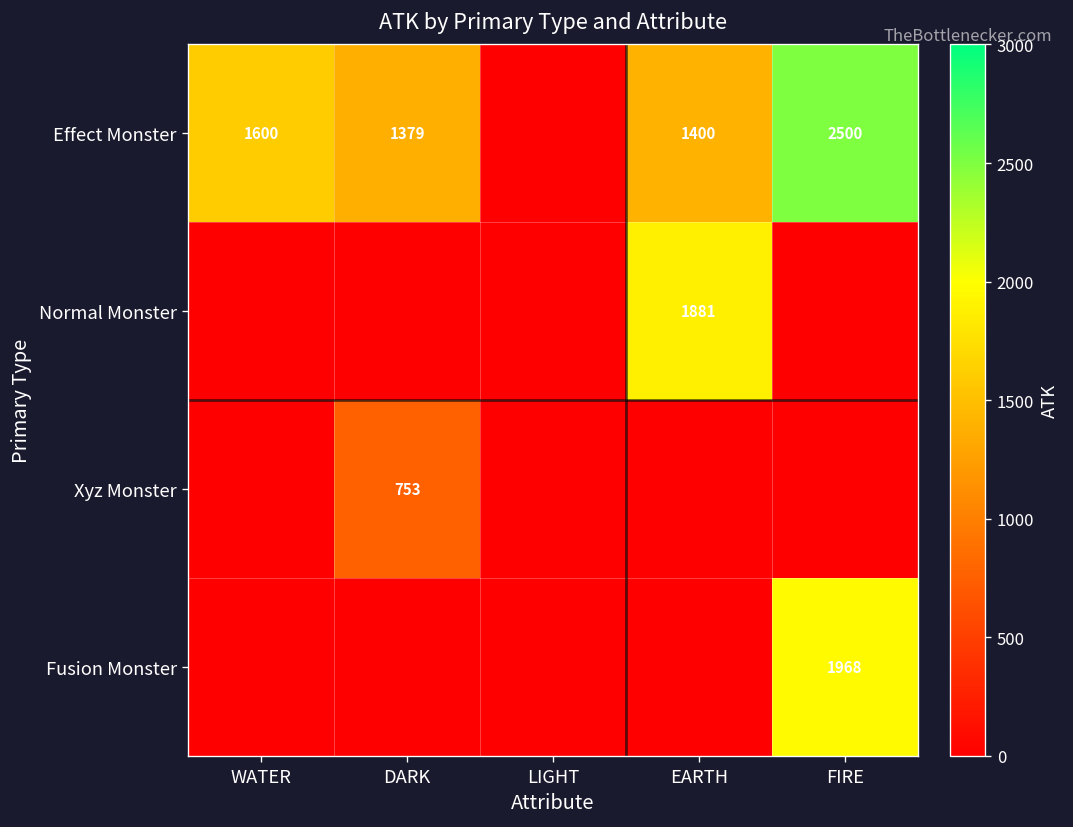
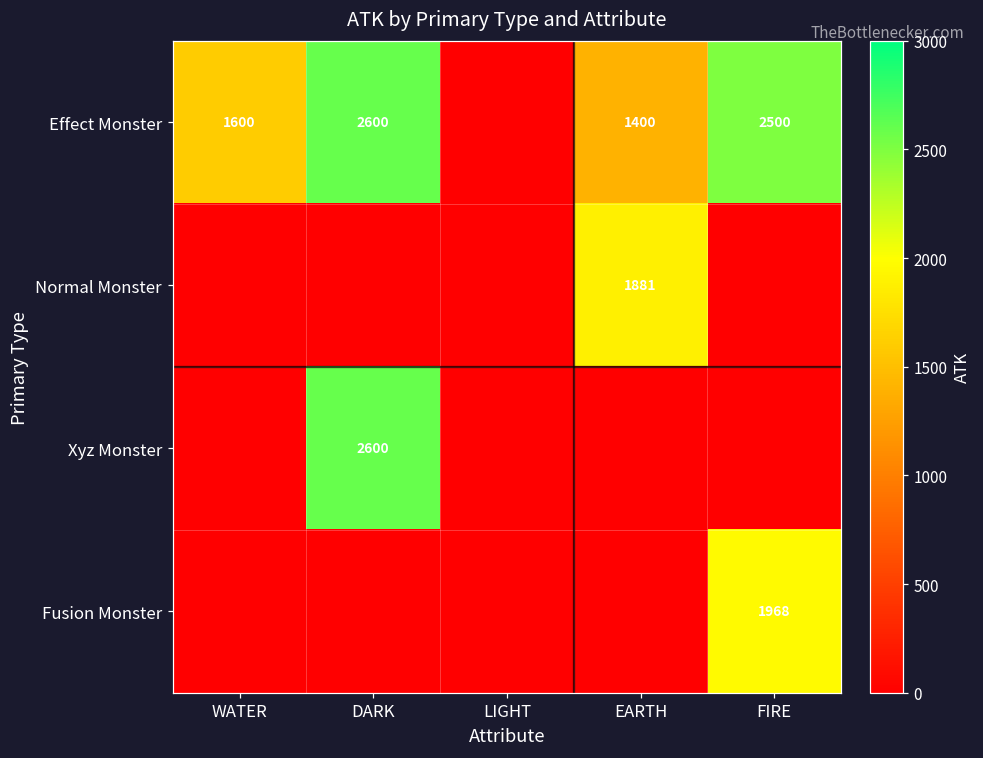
Effect Monster, DARK: 1379 -> 2600
Xyz Monster, DARK: 753 -> 2600
